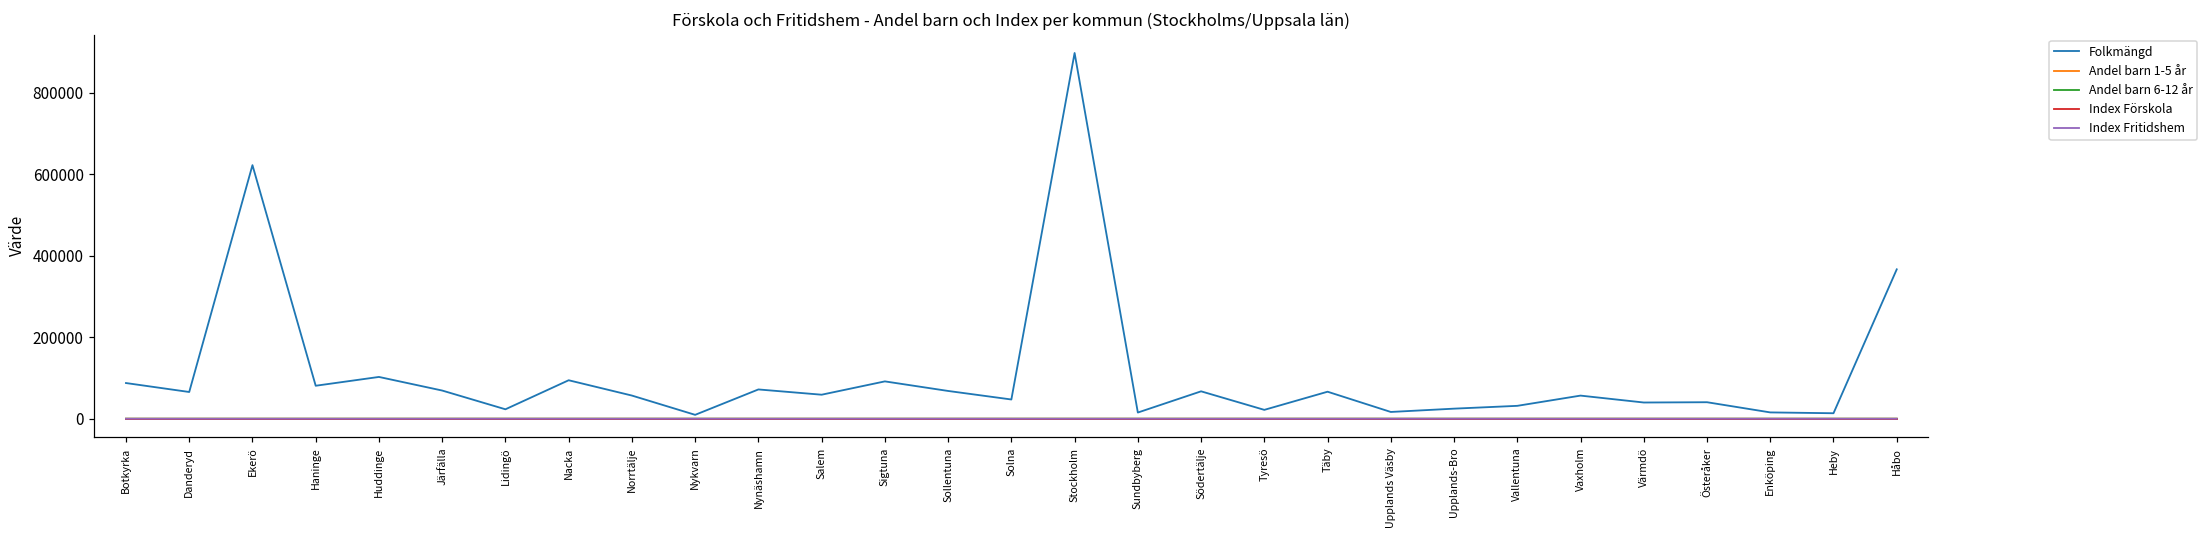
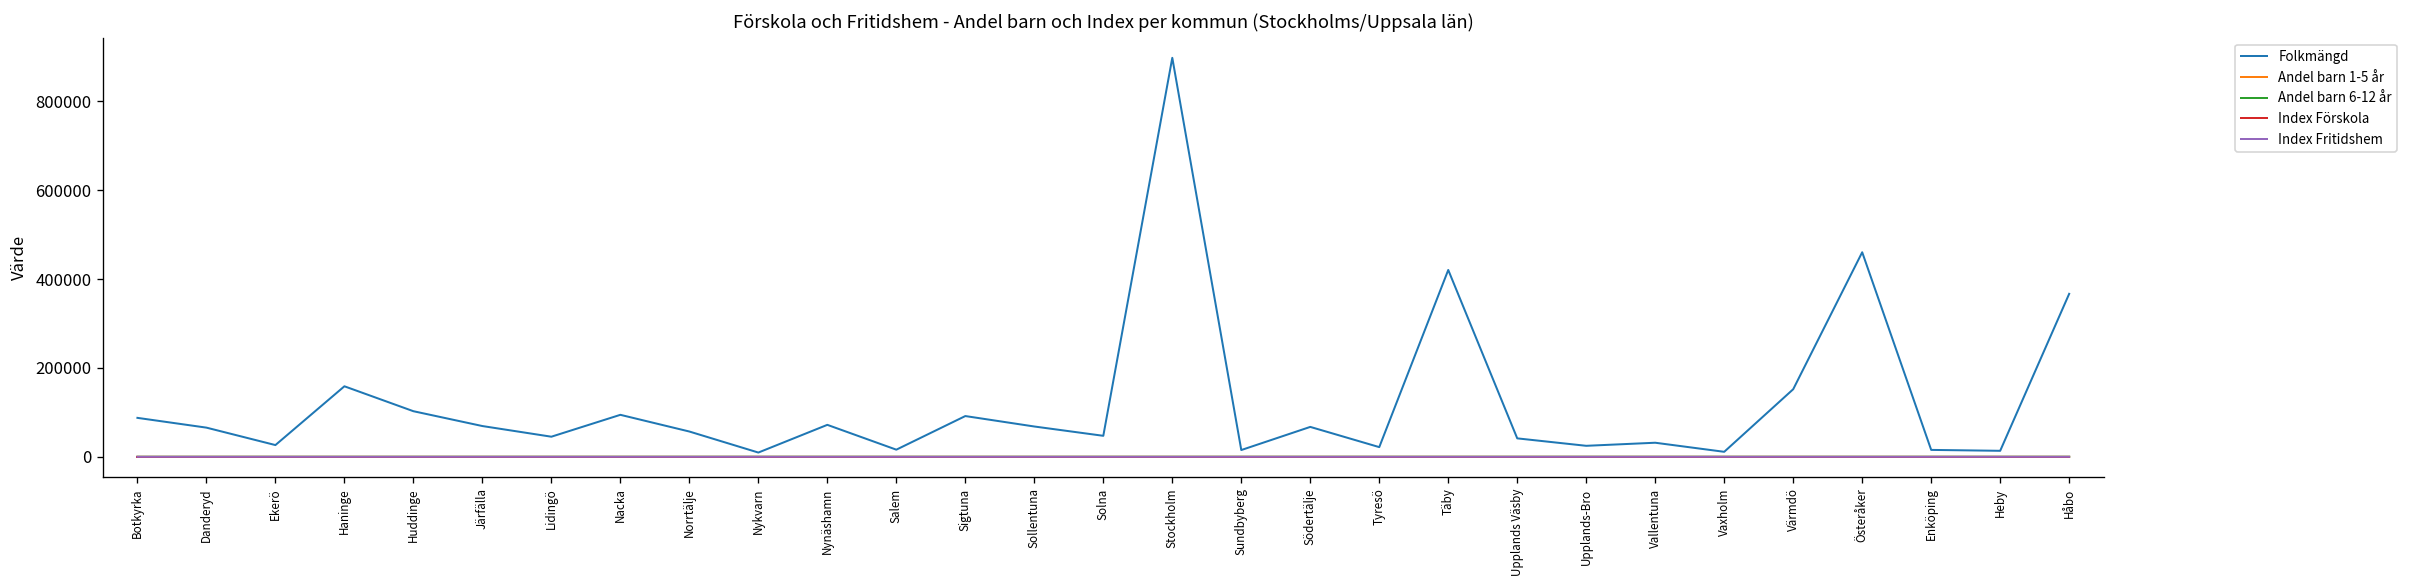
Folkmängd, Ekerö: 620000 -> 30000
Folkmängd, Haninge: 80000 -> 160000
Folkmängd, Lidingö: 20000 -> 50000
Folkmängd, Salem: 60000 -> 20000
Folkmängd, Täby: 70000 -> 420000
Folkmängd, Upplands Väsby: 20000 -> 40000
Folkmängd, Vaxholm: 60000 -> 10000
Folkmängd, Värmdö: 40000 -> 150000
Folkmängd, Österåker: 40000 -> 460000
